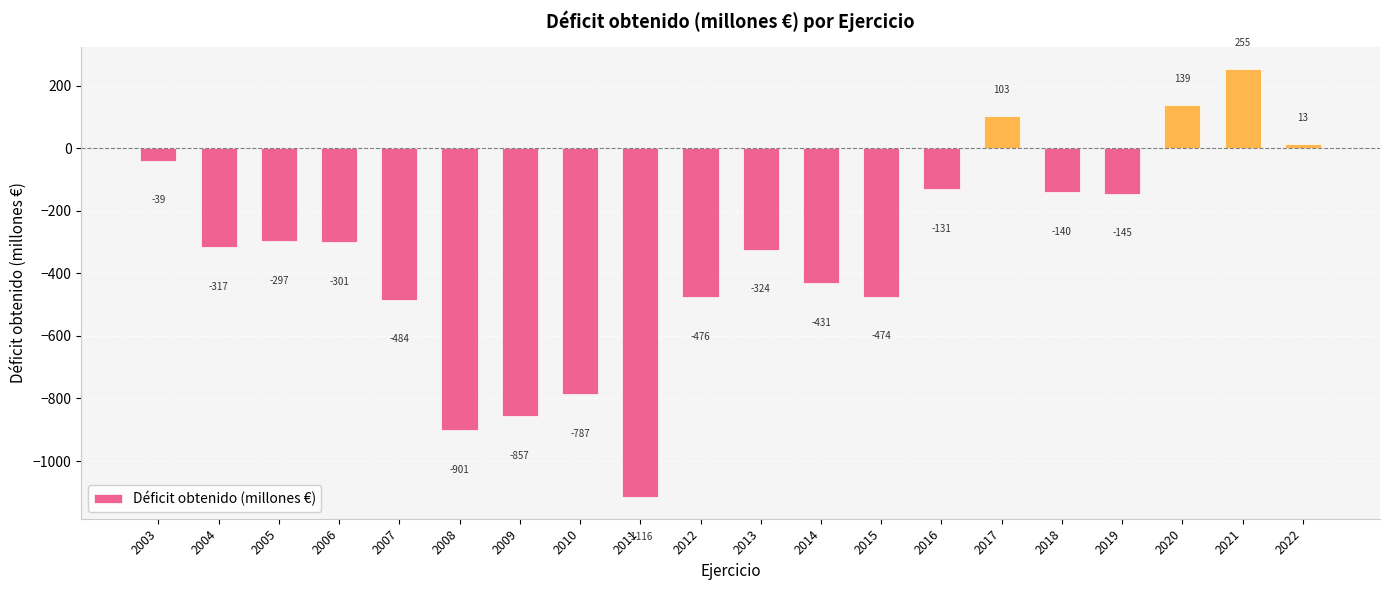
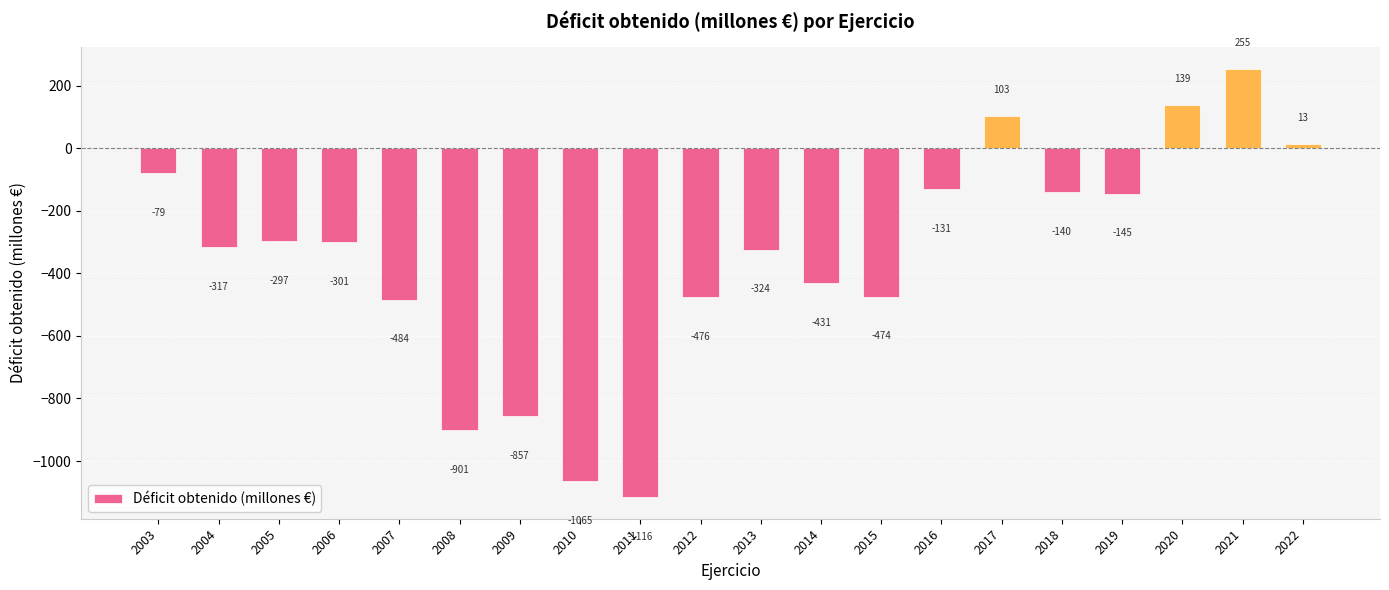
2003: -39 -> -79
2010: -787 -> -1065
